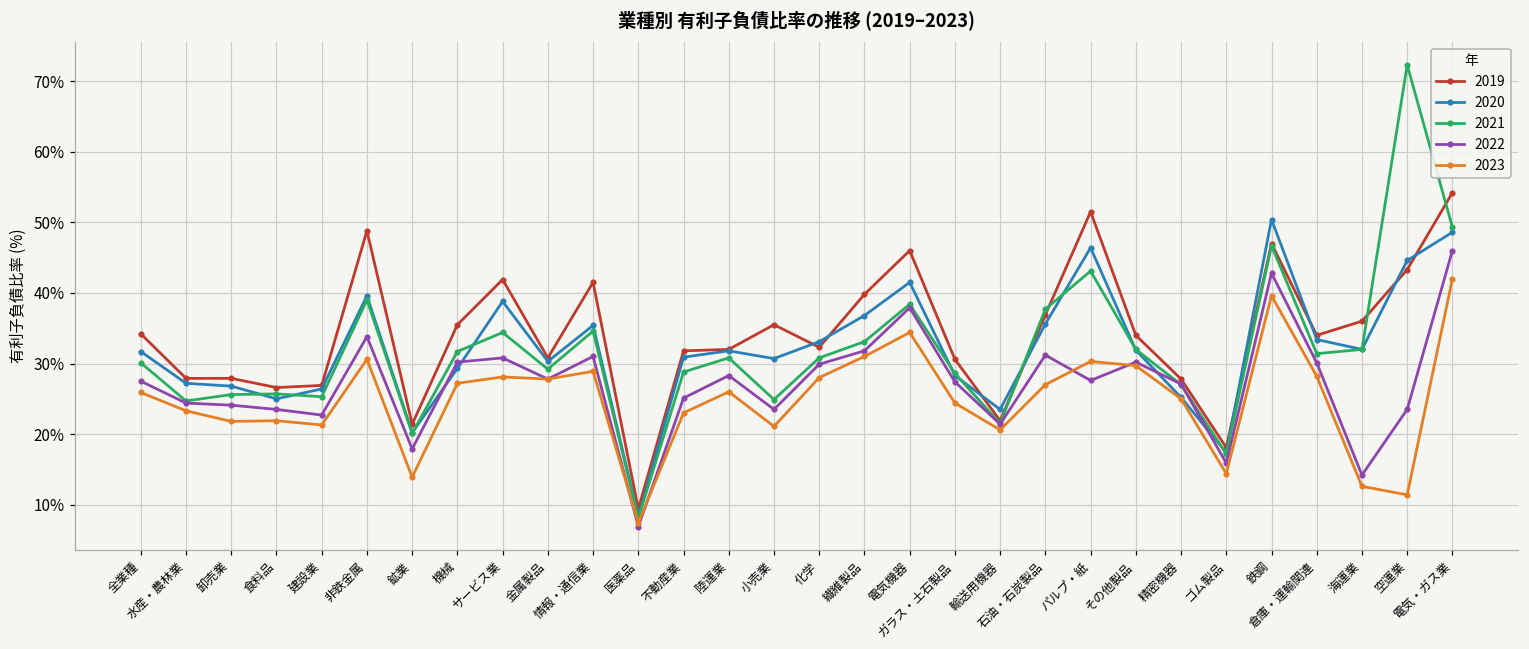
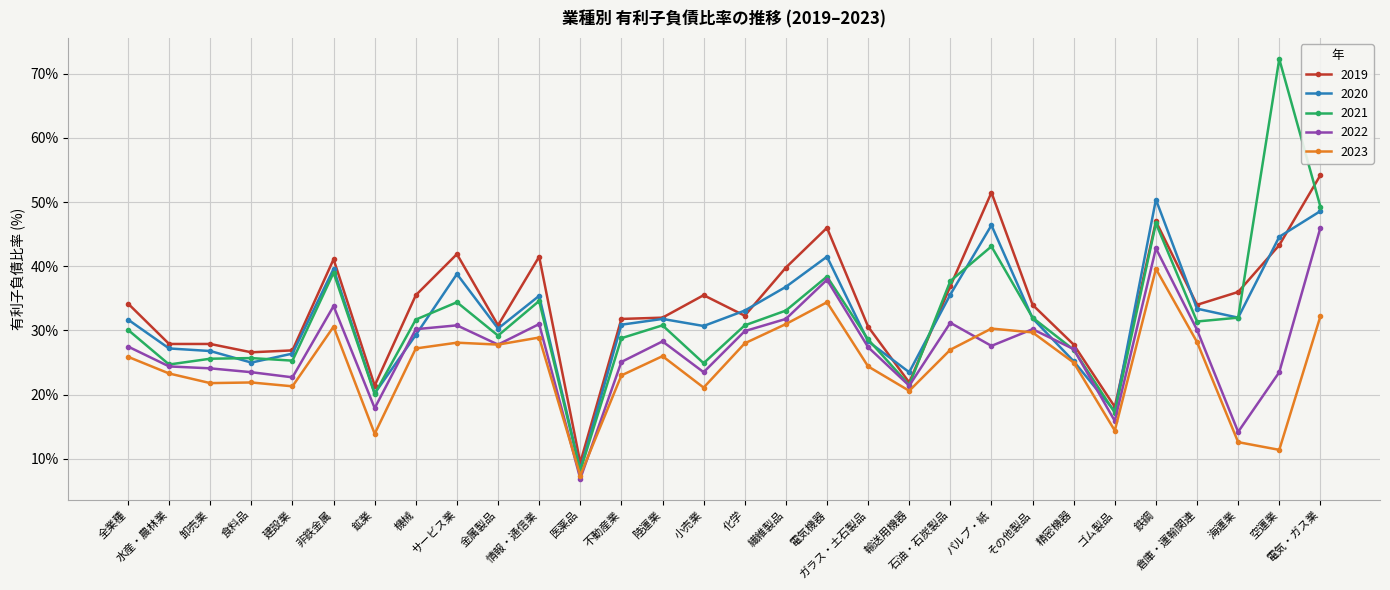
2019, 非鉄金属: 49% -> 41%
2023, 電気・ガス業: 42% -> 32%
